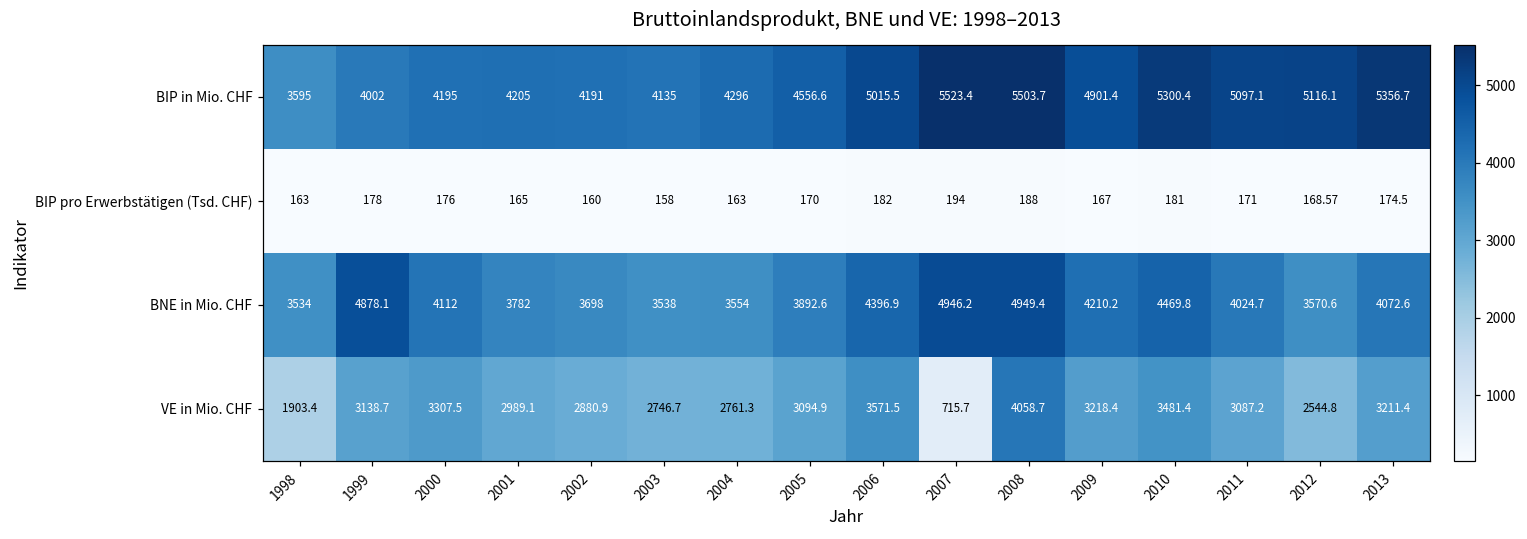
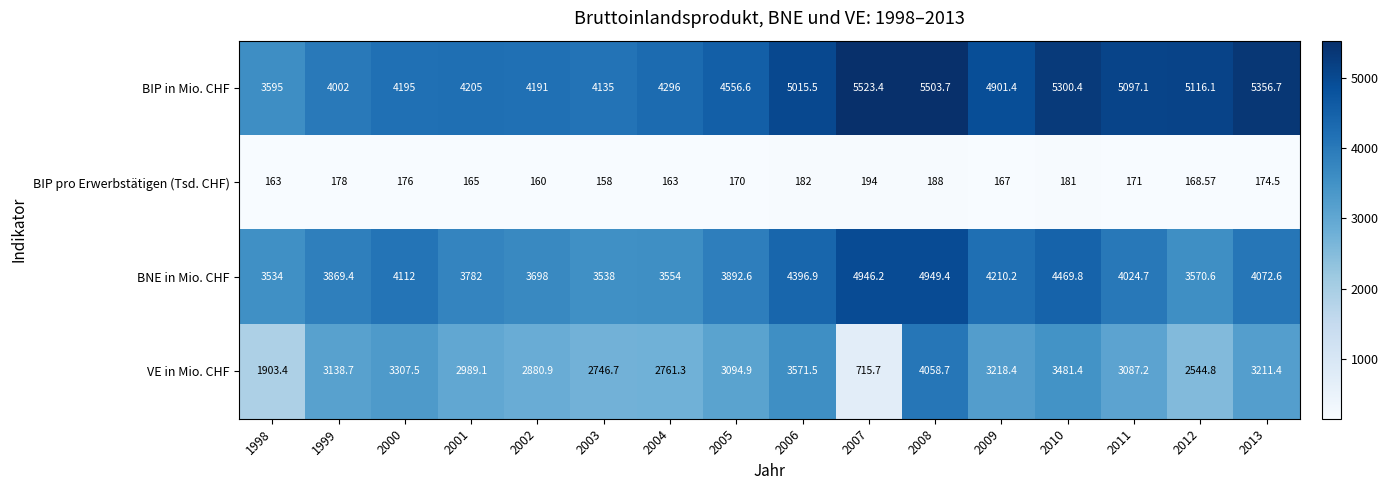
BNE in Mio. CHF, 1999: 4878.1 -> 3869.4
